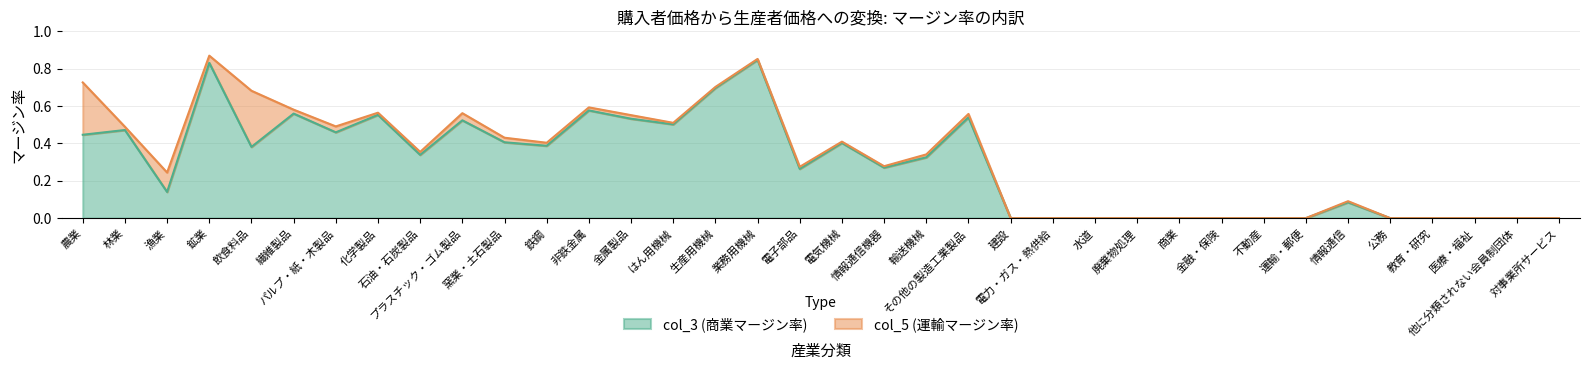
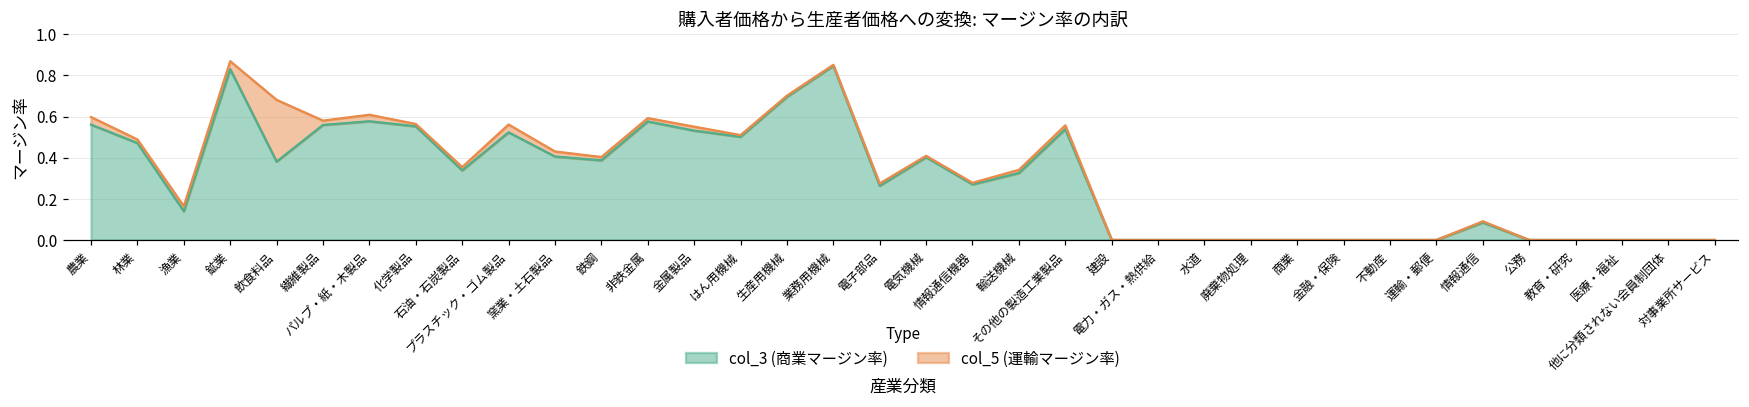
col_3 (商業マージン率), 農業: 0.45 -> 0.56
col_5 (運輸マージン率), 農業: 0.28 -> 0.04
col_5 (運輸マージン率), 漁業: 0.10 -> 0.02
col_3 (商業マージン率), パルプ・紙・木製品: 0.46 -> 0.58
